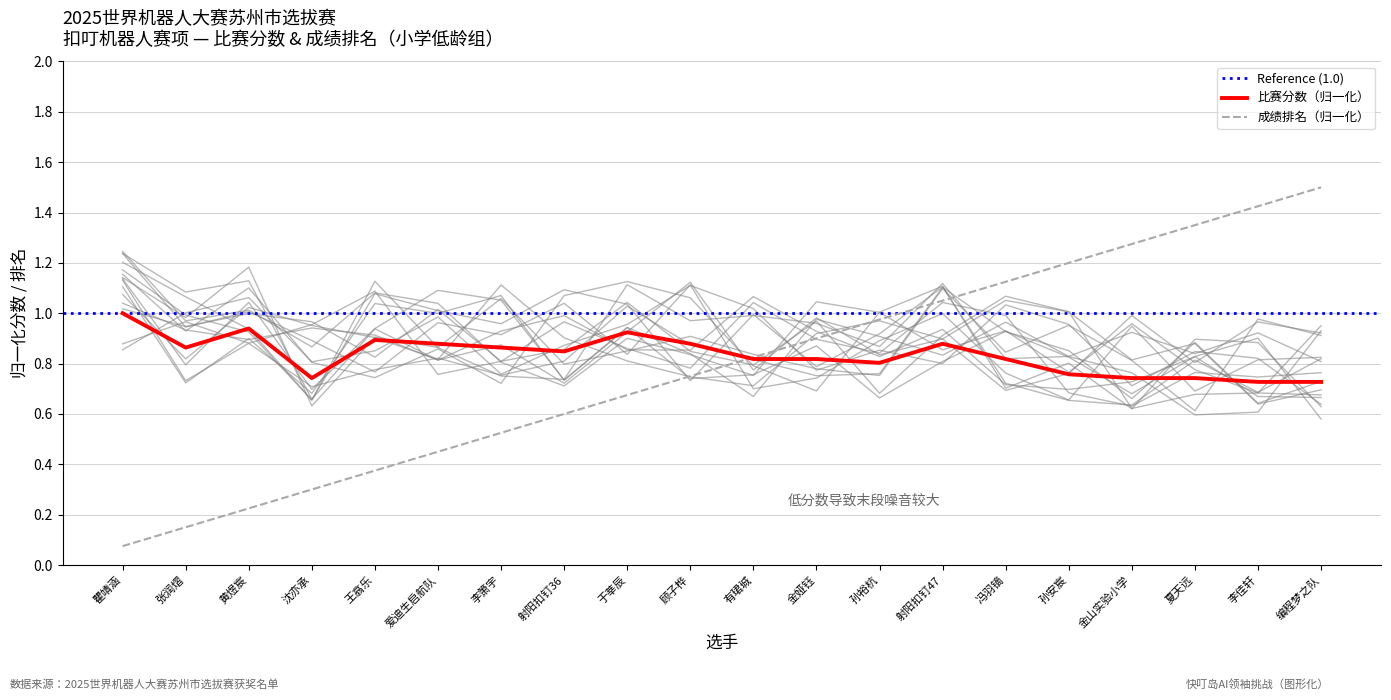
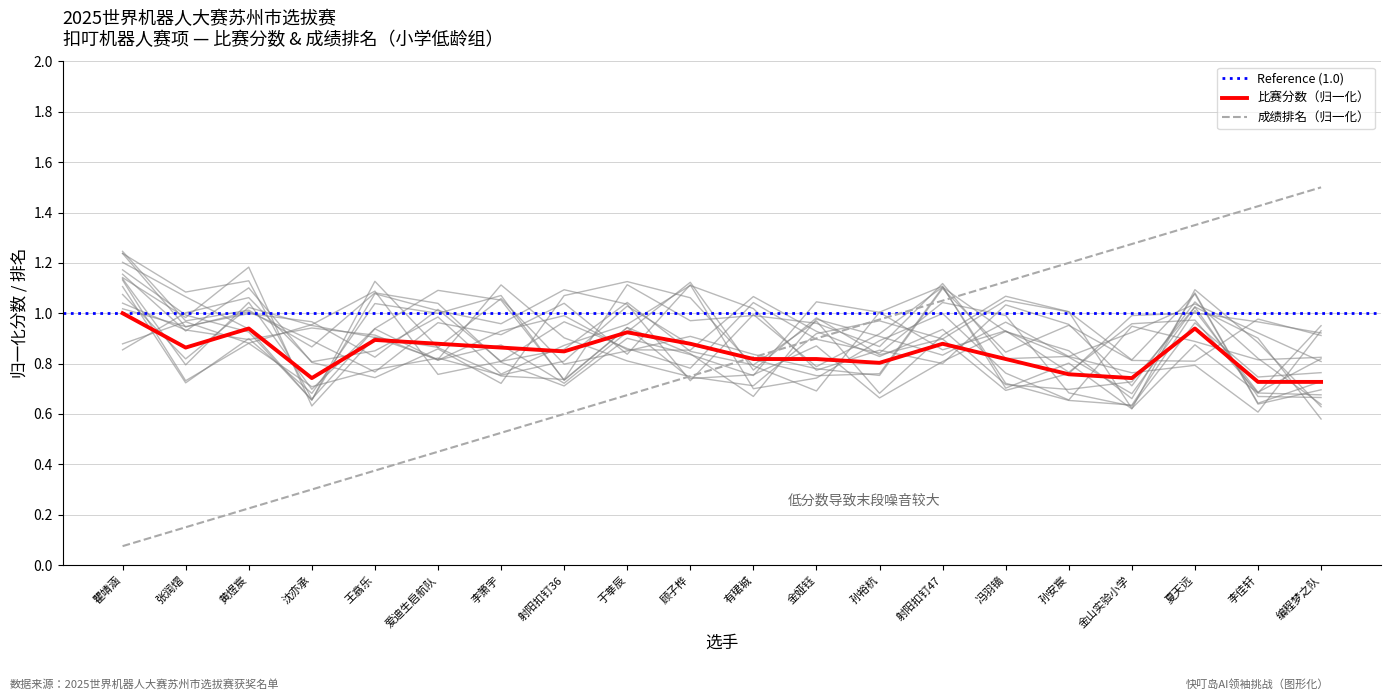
比赛分数（归一化）, 夏天远: 0.74 -> 0.94
